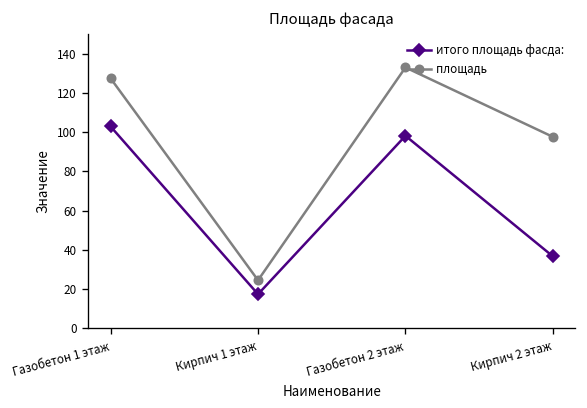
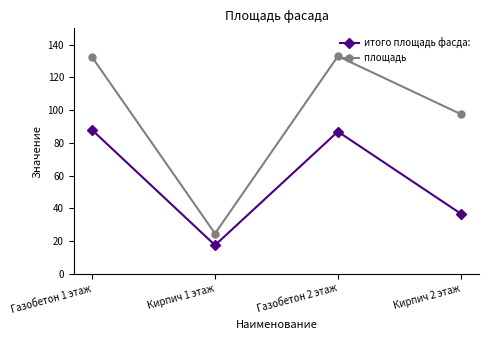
итого площадь фасда:, Газобетон 1 этаж: 103 -> 88
площадь, Газобетон 1 этаж: 127 -> 132
итого площадь фасда:, Газобетон 2 этаж: 98 -> 87
